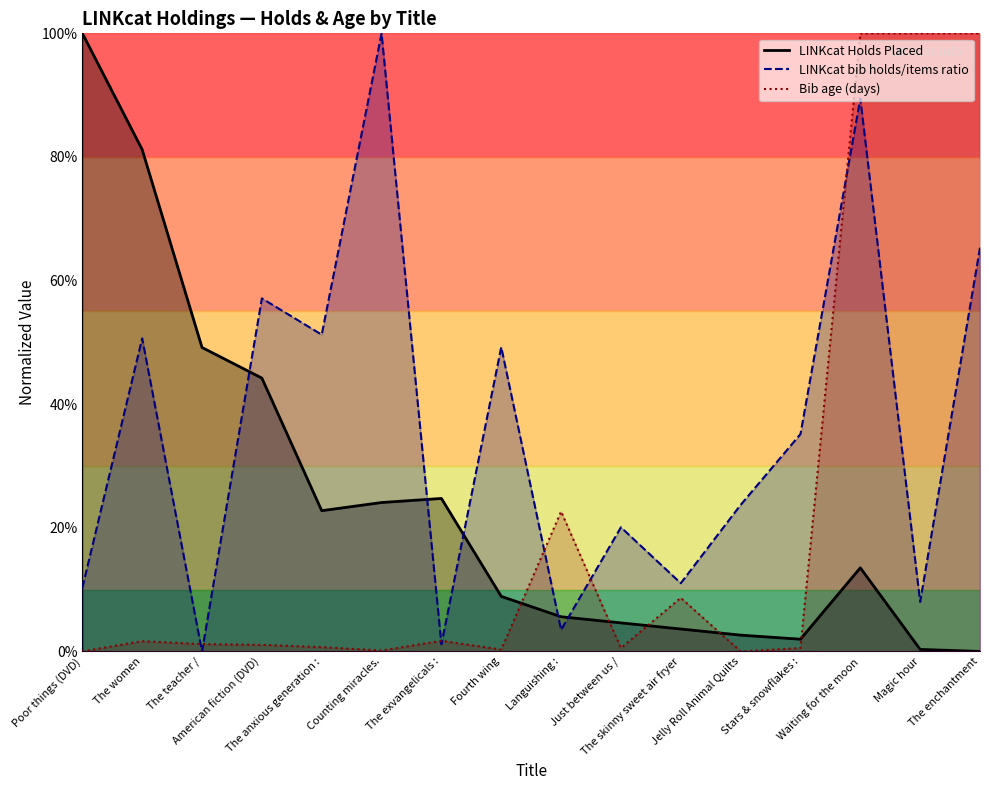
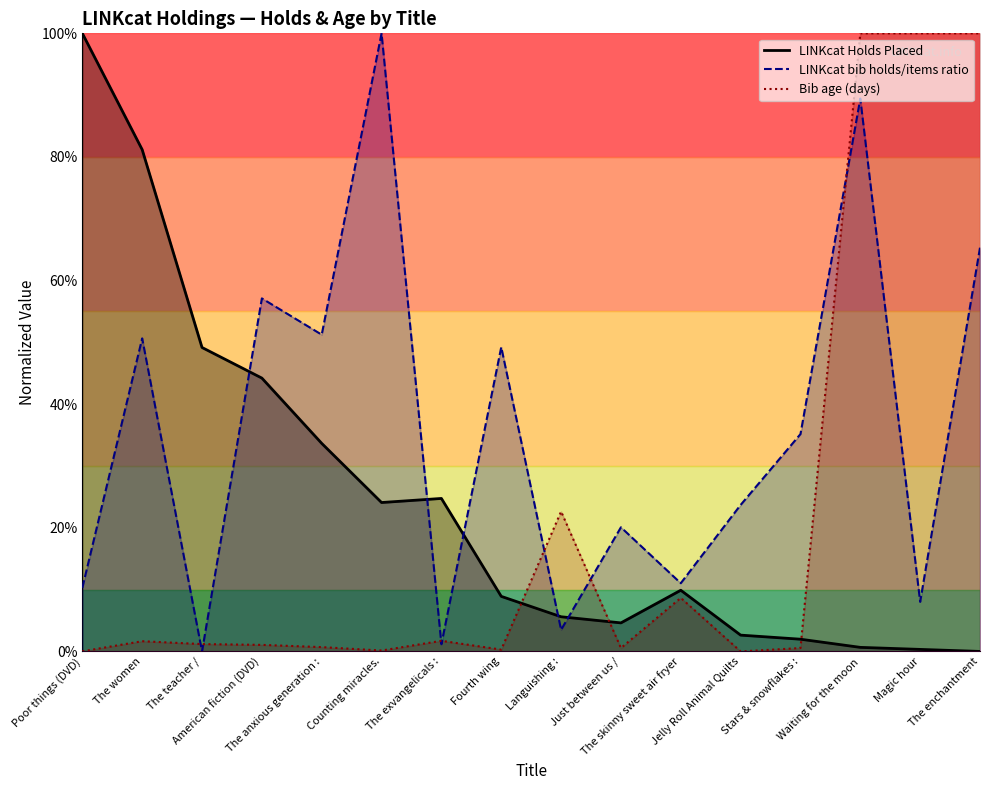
LINKcat Holds Placed, The anxious generation :: 23% -> 34%
LINKcat Holds Placed, The skinny sweet air fryer: 4% -> 10%
LINKcat Holds Placed, Waiting for the moon: 14% -> 1%
